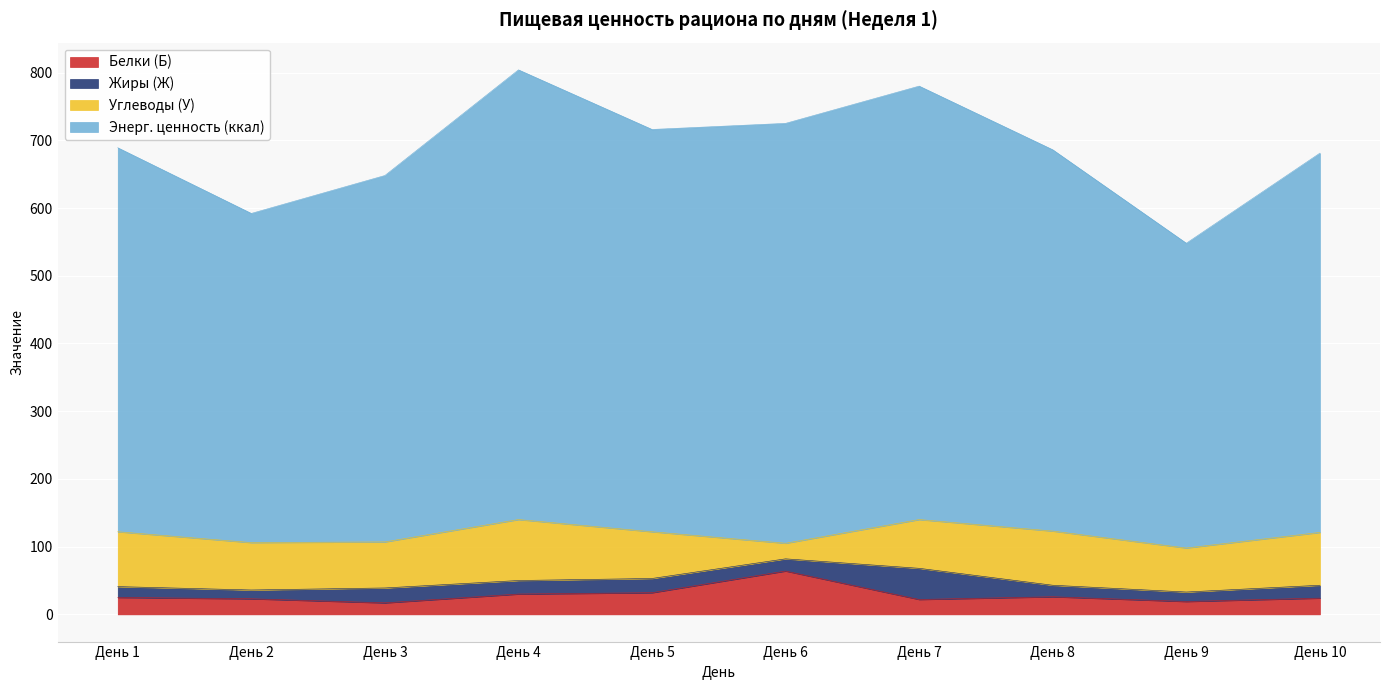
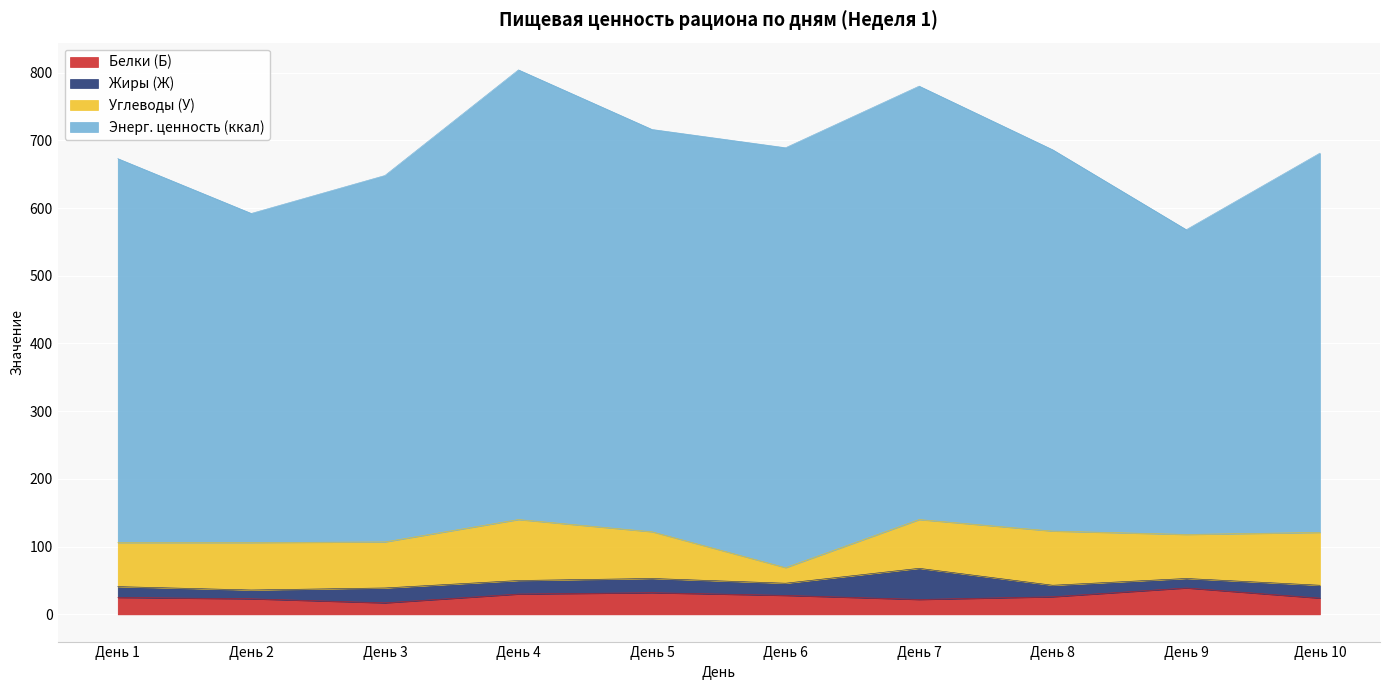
Углеводы (У), День 1: 80 -> 70
Белки (Б), День 6: 60 -> 30
Белки (Б), День 9: 20 -> 40
